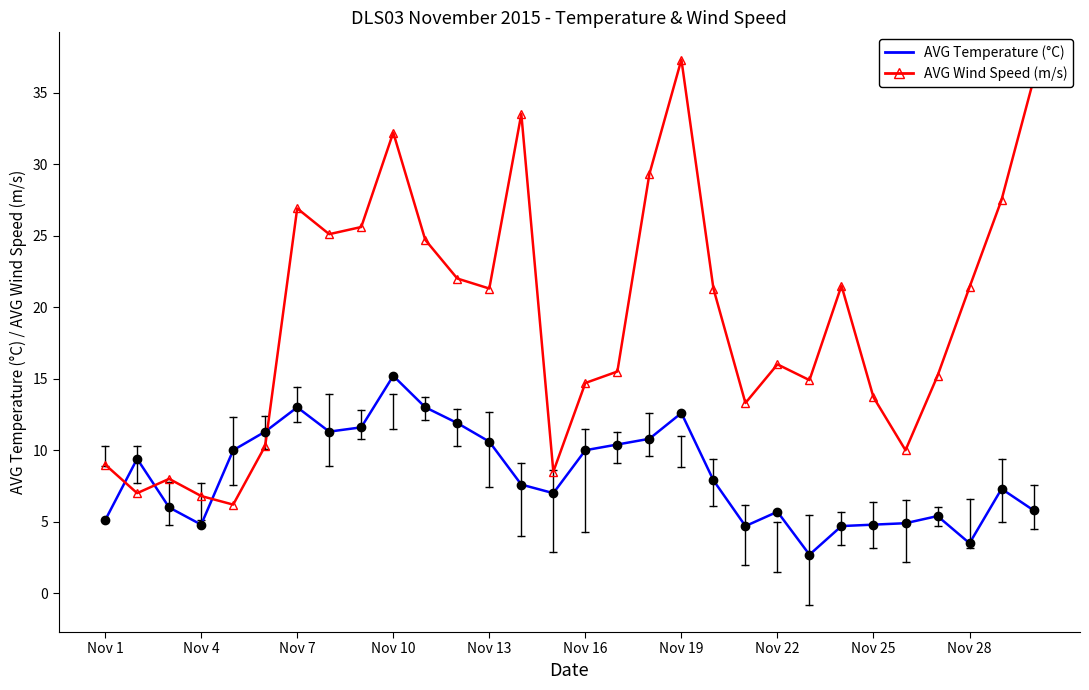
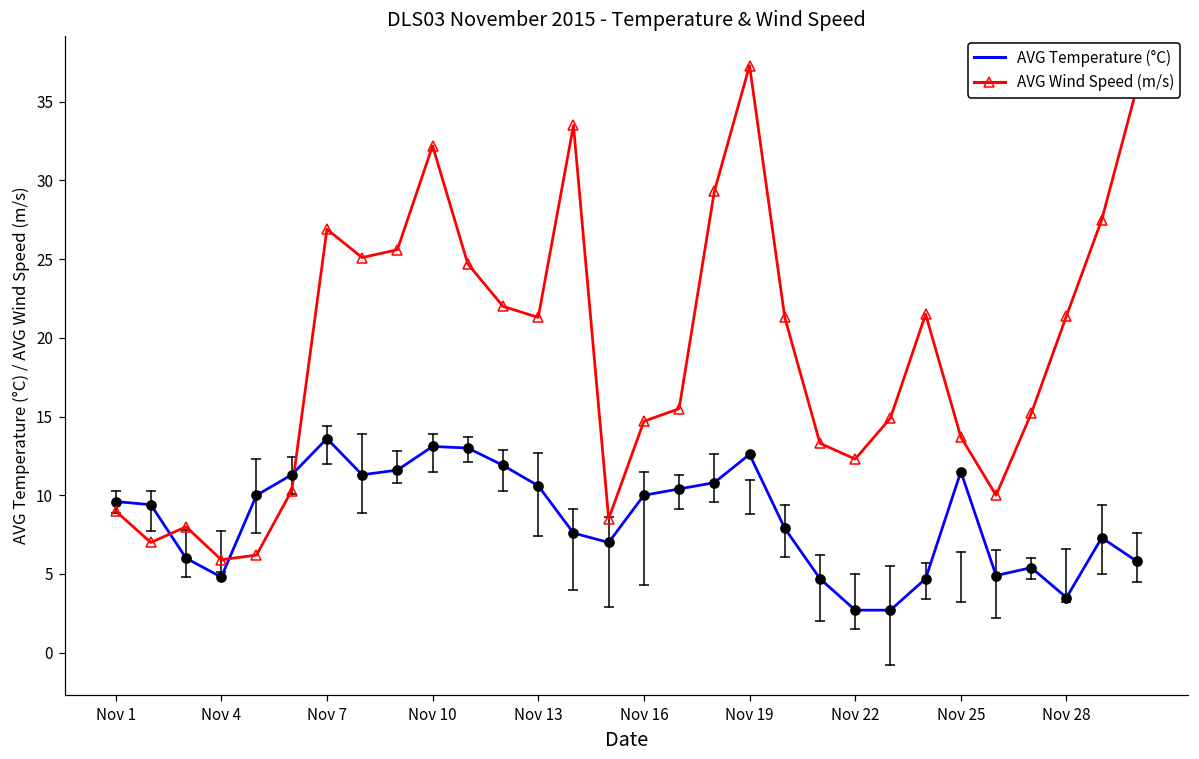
AVG Temperature (°C), Nov 1: 5.1 -> 9.6
AVG Wind Speed (m/s), Nov 4: 6.8 -> 5.9
AVG Temperature (°C), Nov 7: 13.0 -> 13.6
AVG Temperature (°C), Nov 10: 15.2 -> 13.1
AVG Temperature (°C), Nov 22: 5.7 -> 2.7
AVG Wind Speed (m/s), Nov 22: 16.0 -> 12.3
AVG Temperature (°C), Nov 25: 4.8 -> 11.5
